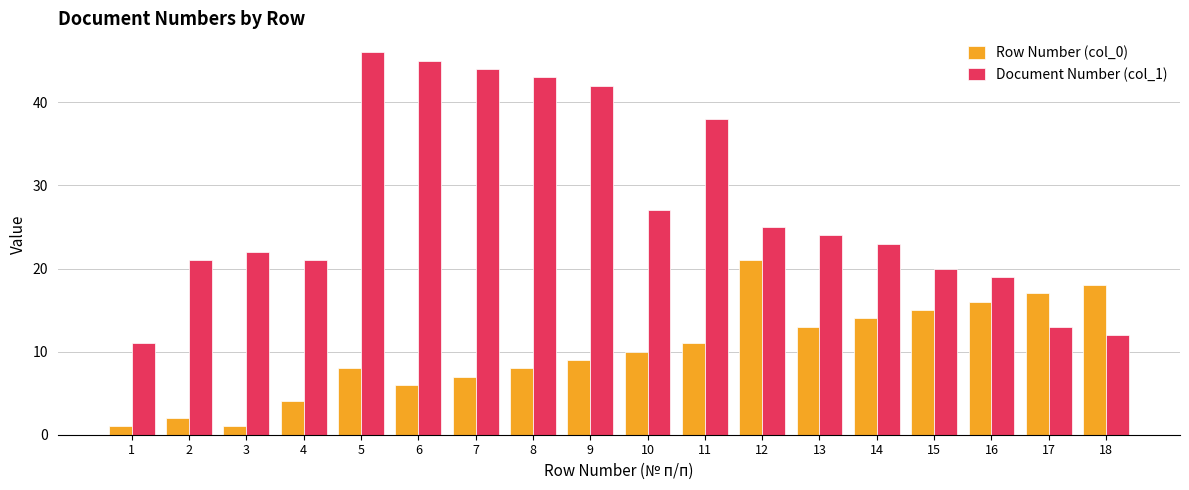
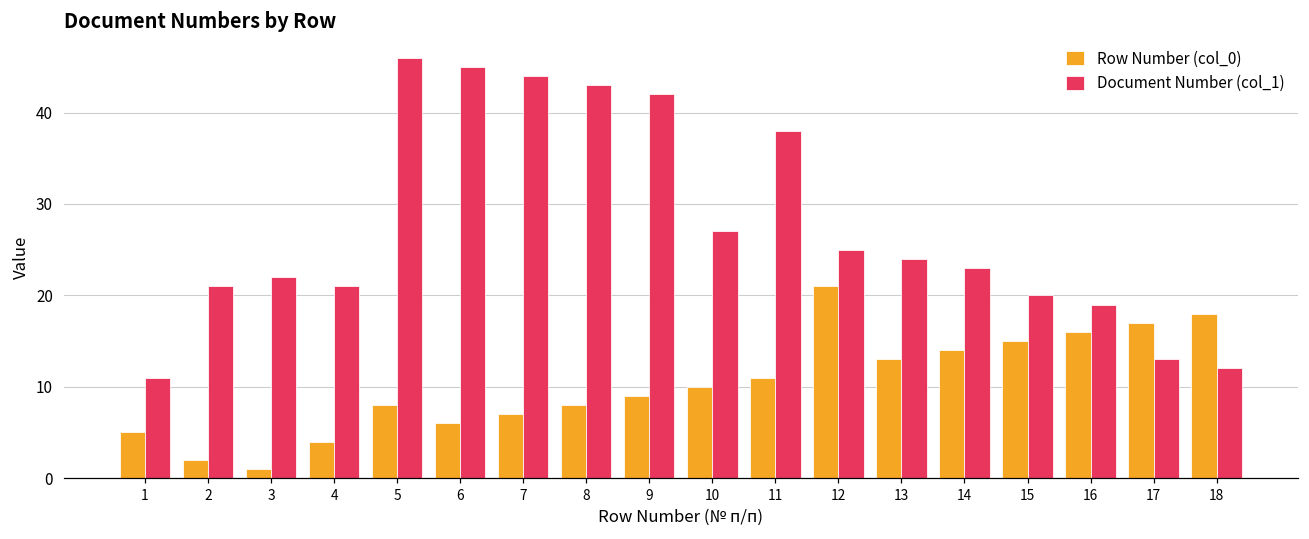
Row Number (col_0), 1: 1 -> 5
